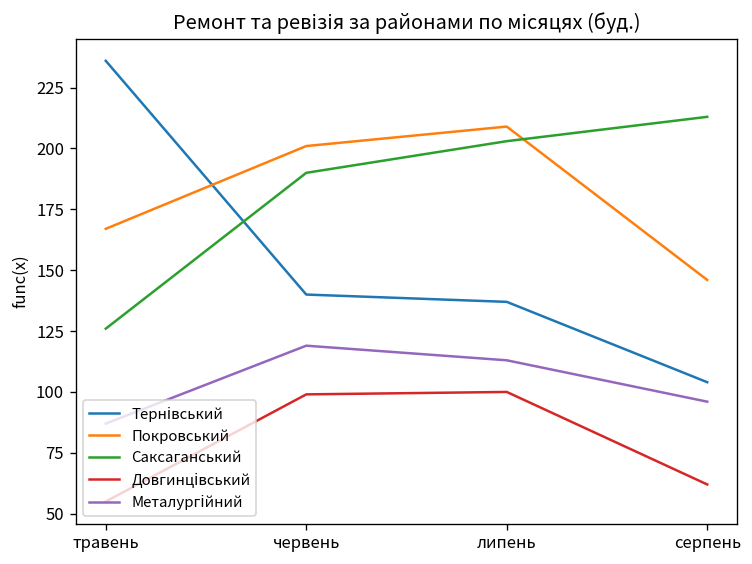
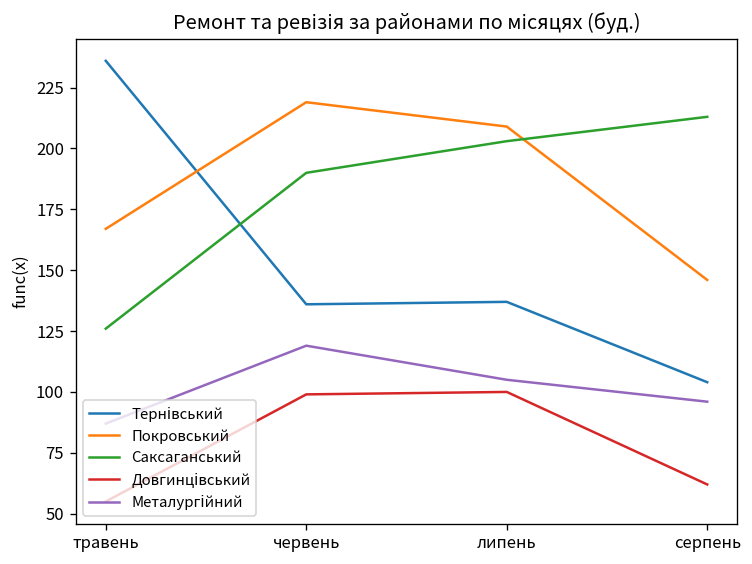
Тернівський, червень: 140 -> 136
Покровський, червень: 201 -> 219
Металургійний, липень: 113 -> 105
